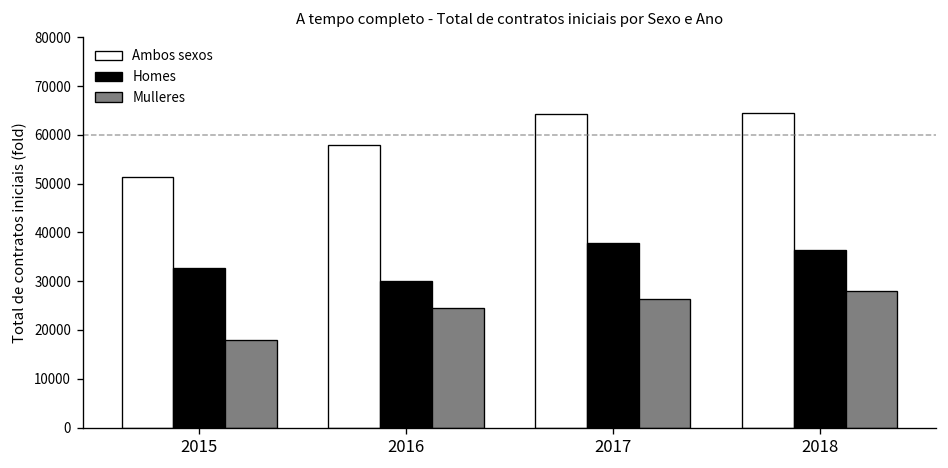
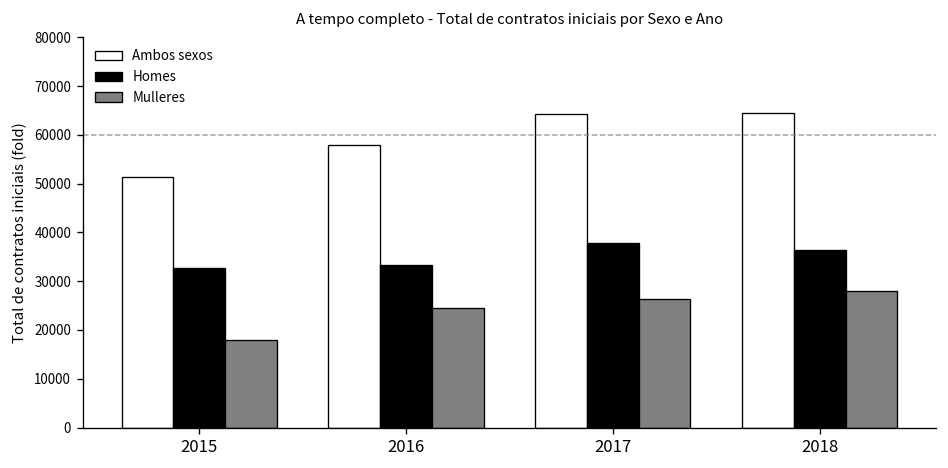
Homes, 2016: 30000 -> 33000
